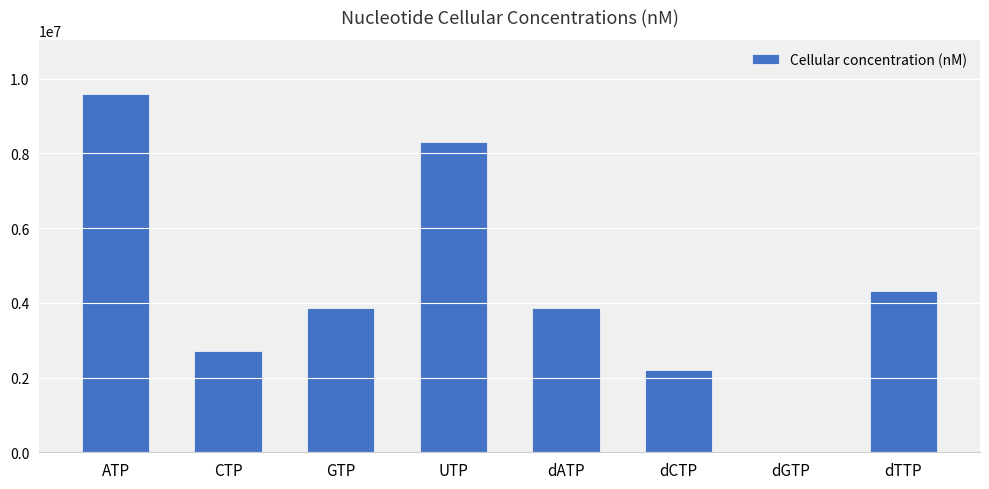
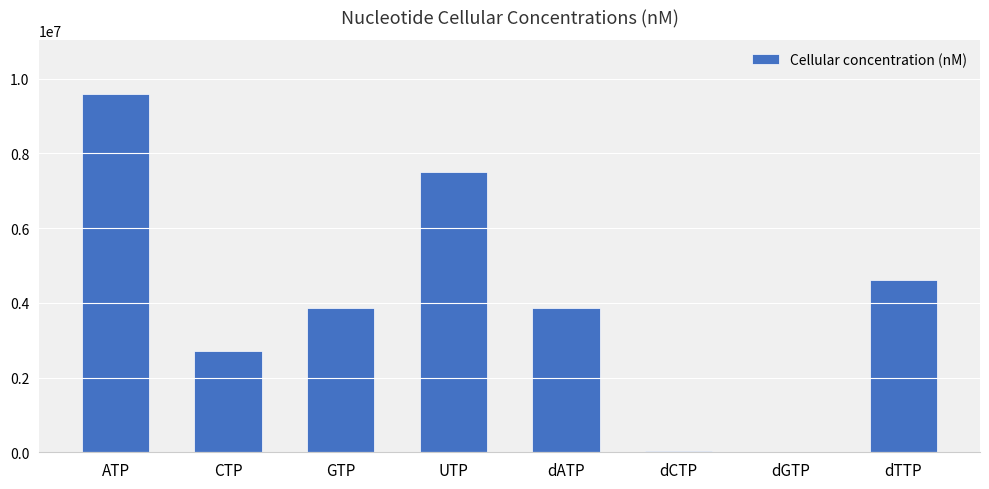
UTP: 8300000 -> 7500000
dCTP: 2200000 -> 0
dTTP: 4300000 -> 4600000
